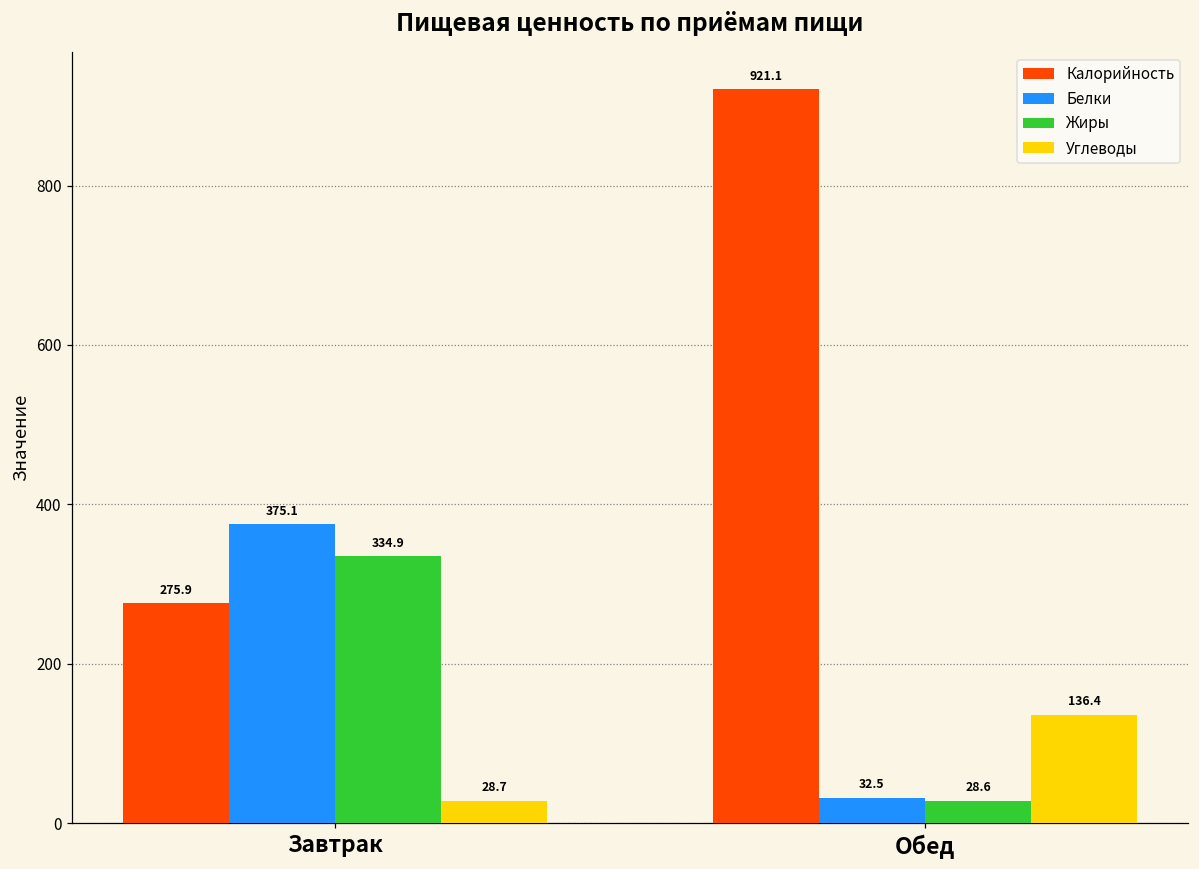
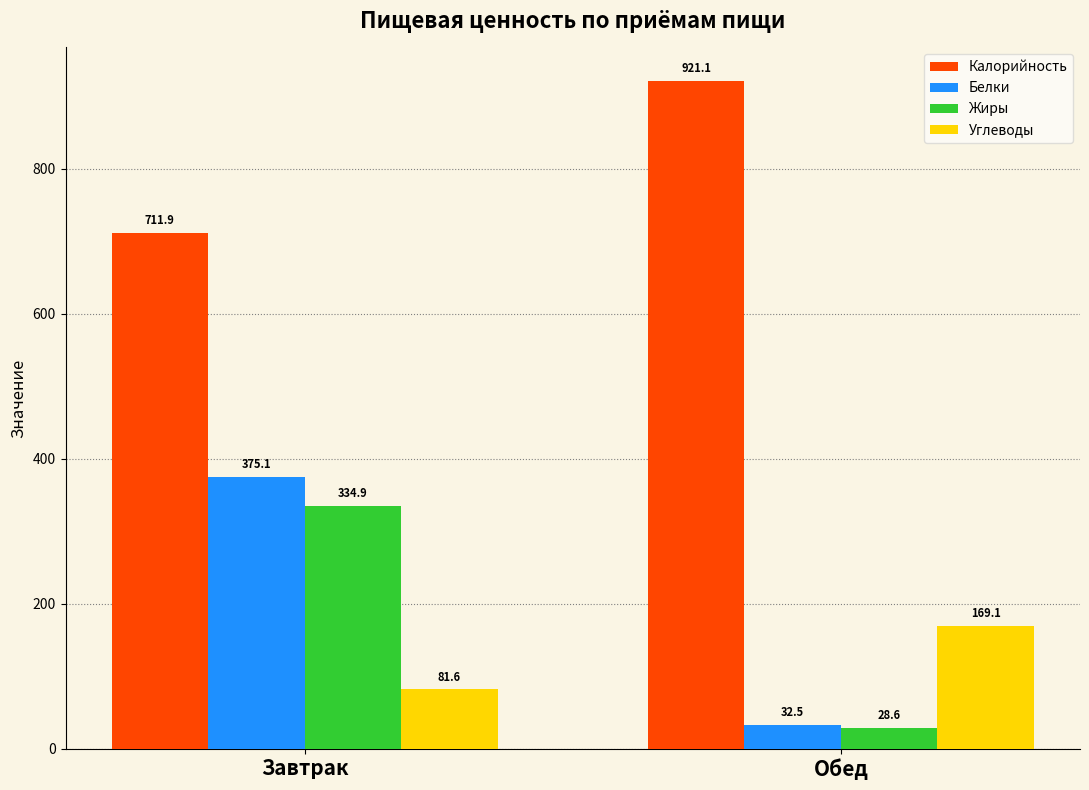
Калорийность, Завтрак: 275.9 -> 711.9
Углеводы, Завтрак: 28.7 -> 81.6
Углеводы, Обед: 136.4 -> 169.1
